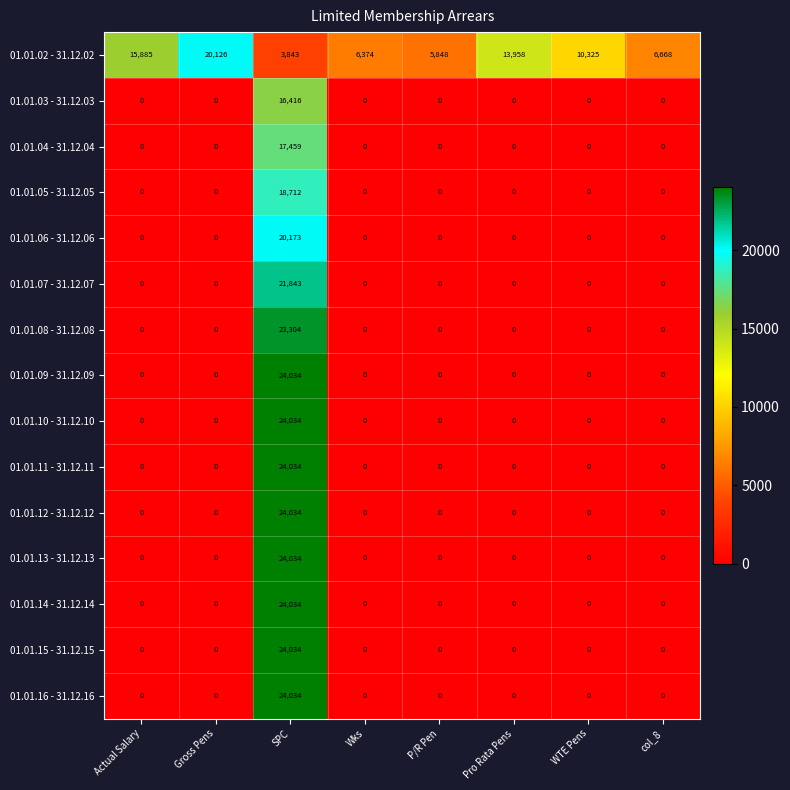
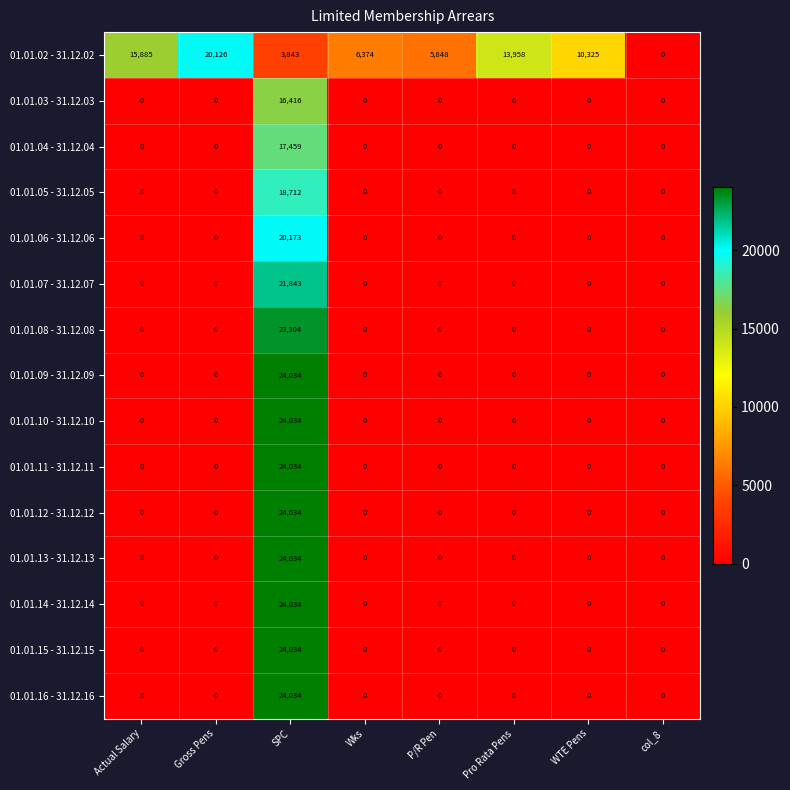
01.01.02 - 31.12.02, col_8: 6,668 -> 0
